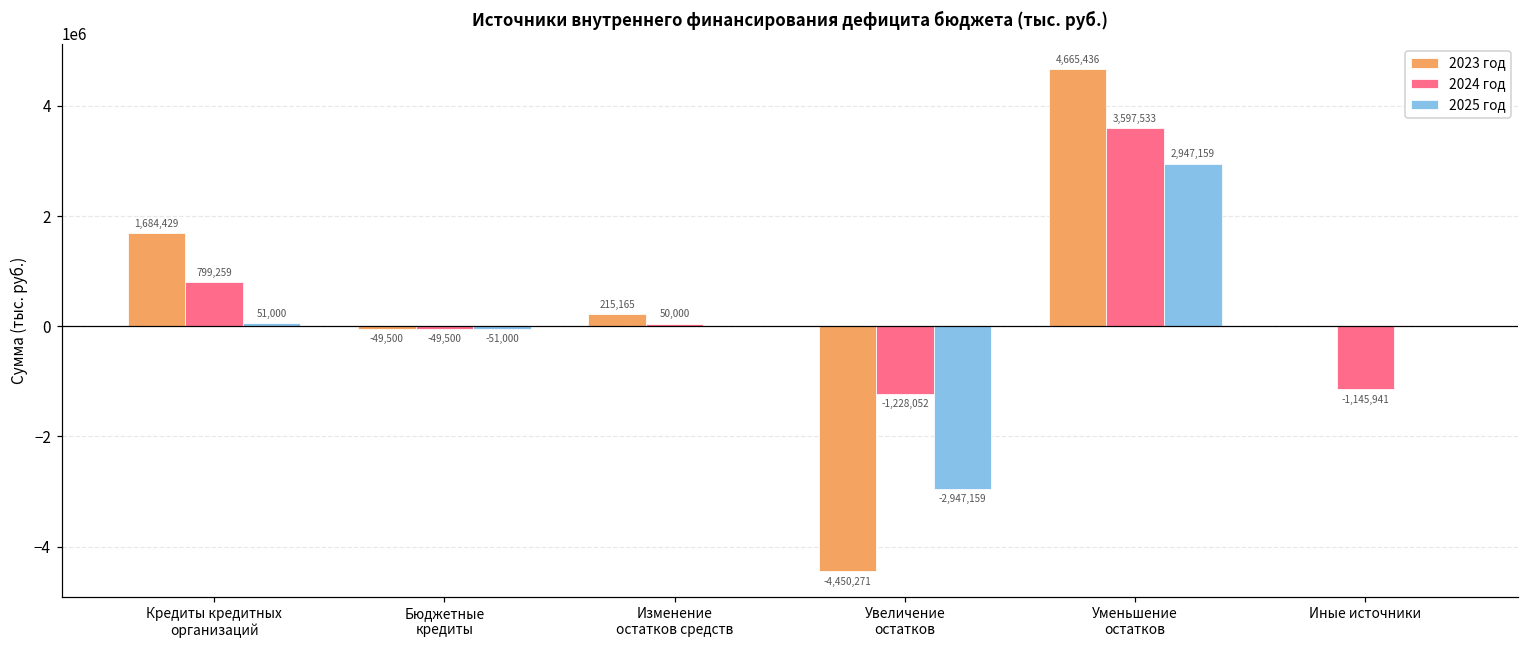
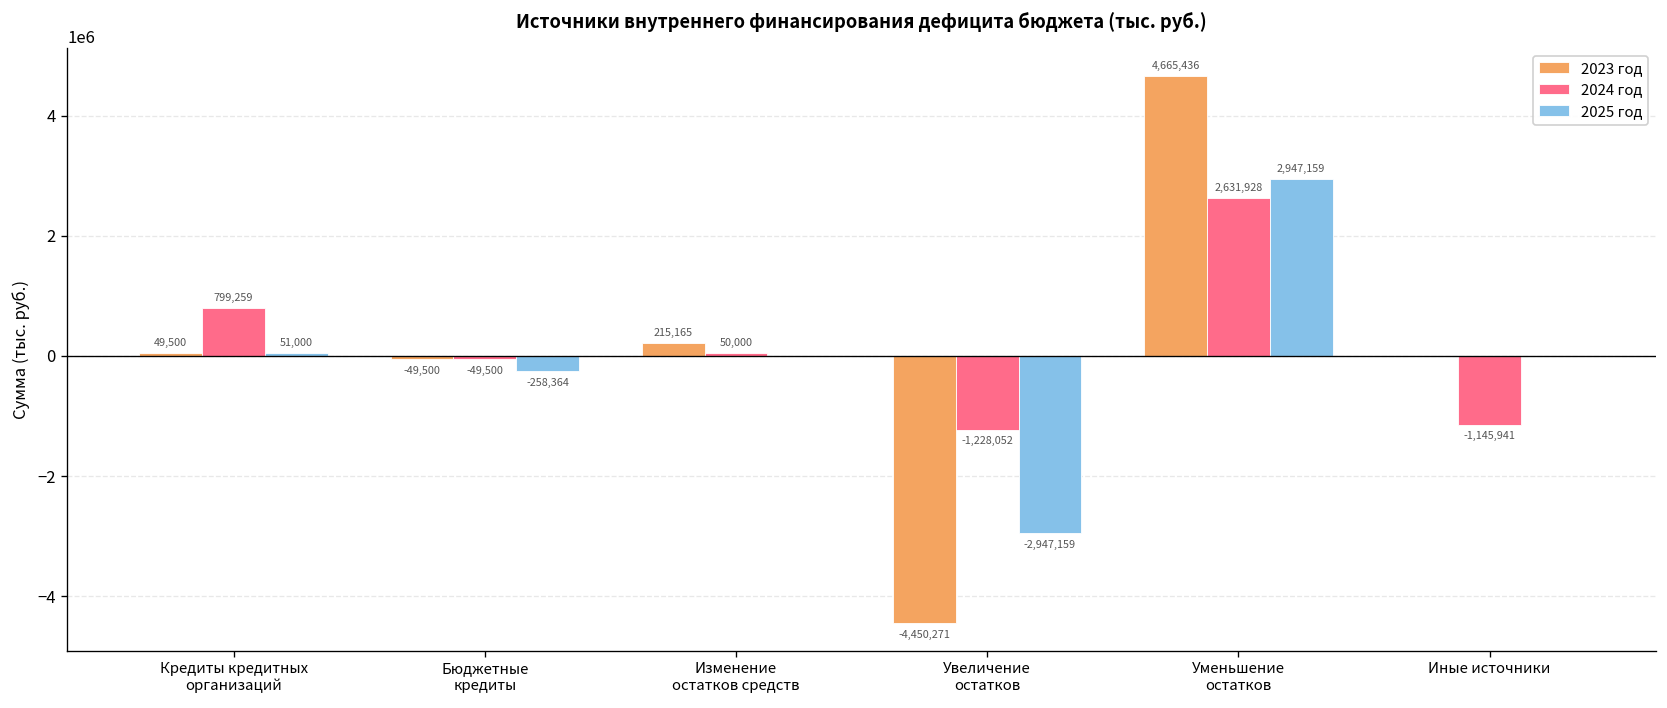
2023 год, Кредиты кредитных организаций: 1,684,429 -> 49,500
2025 год, Бюджетные кредиты: -51,000 -> -258,364
2024 год, Уменьшение остатков: 3,597,533 -> 2,631,928
